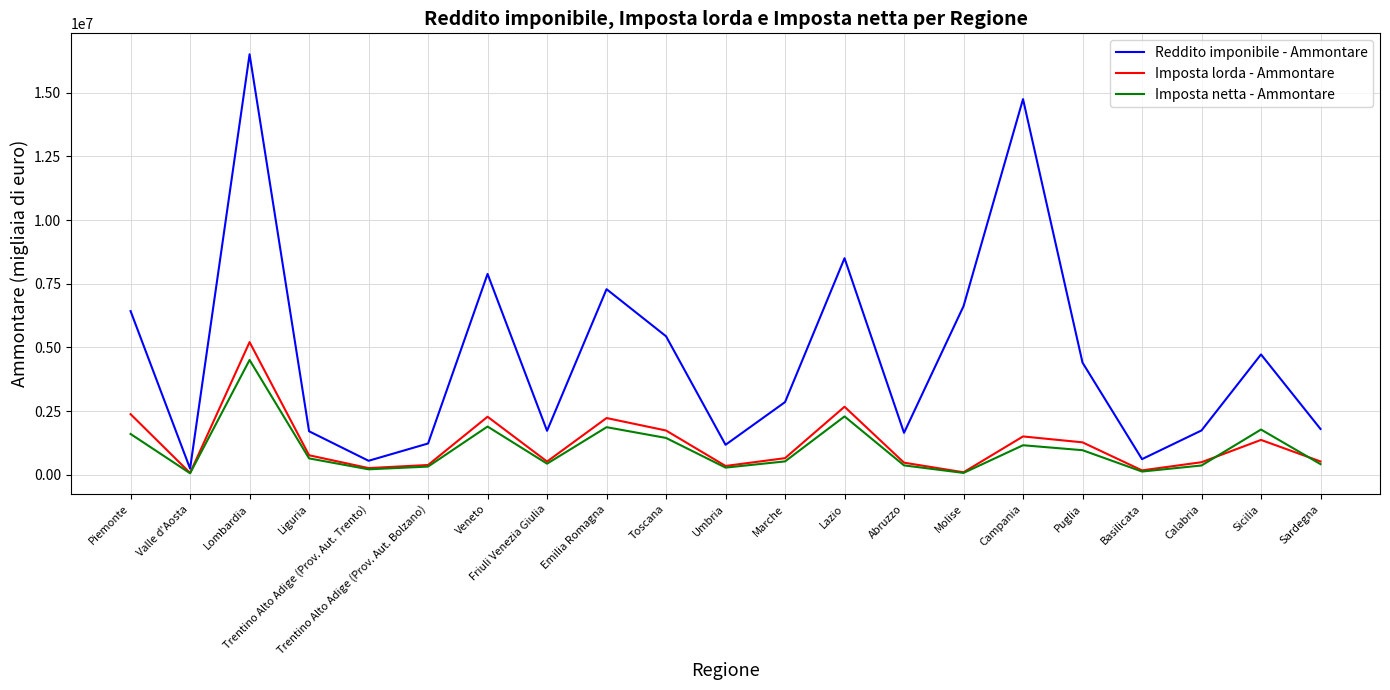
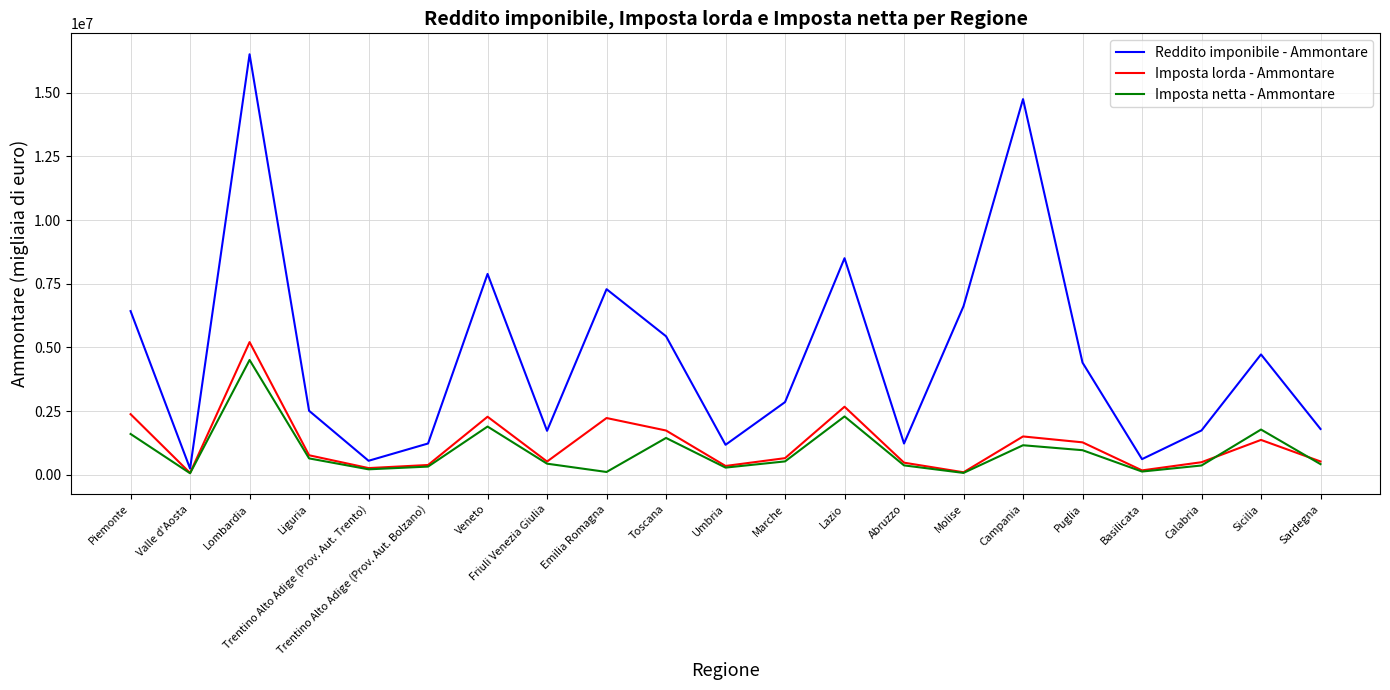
Reddito imponibile - Ammontare, Liguria: 1700000 -> 2500000
Imposta netta - Ammontare, Emilia Romagna: 1900000 -> 100000
Reddito imponibile - Ammontare, Abruzzo: 1600000 -> 1200000
